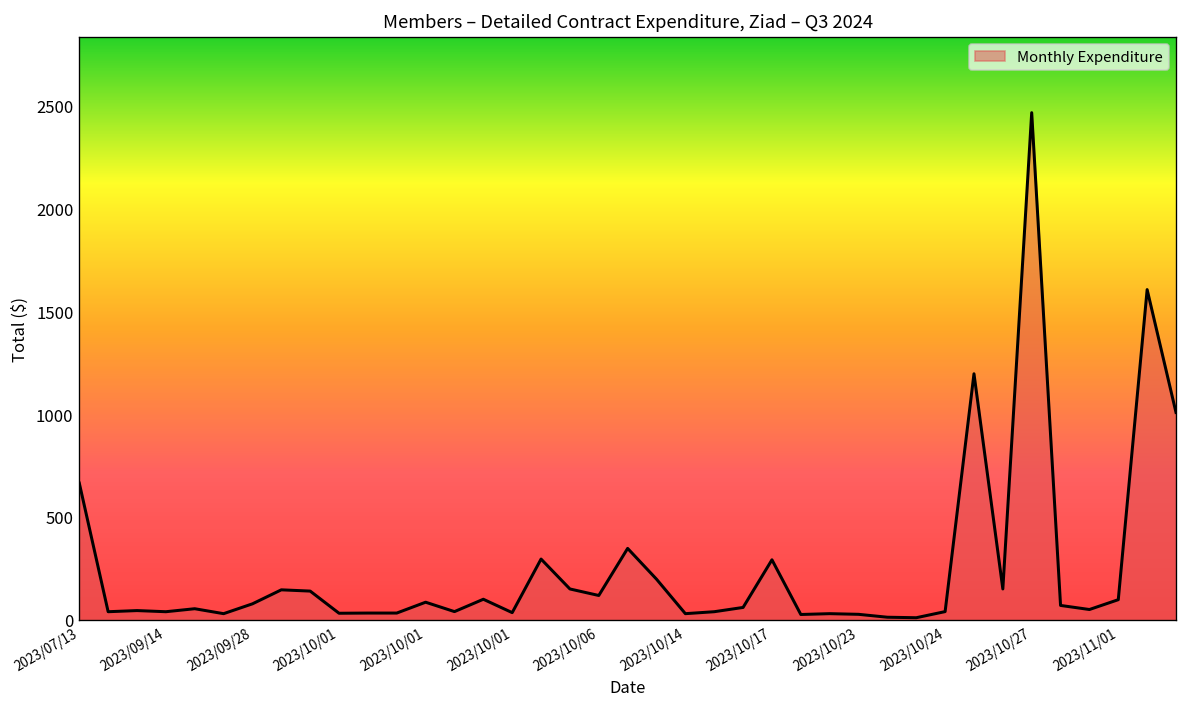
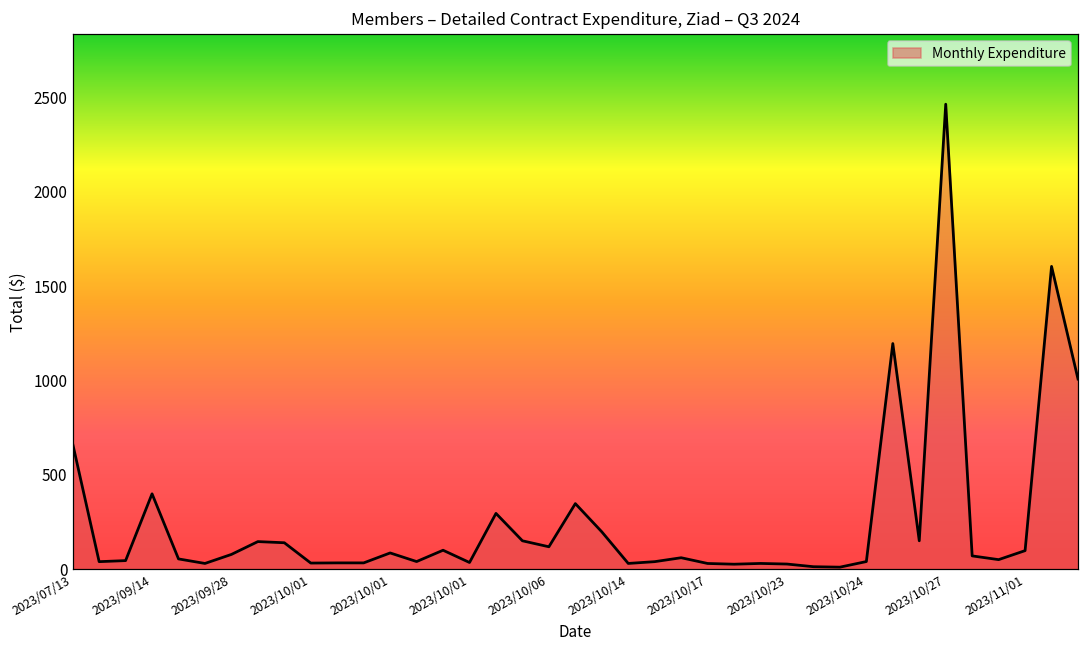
2023/09/14: 40 -> 400
2023/10/17: 290 -> 30
